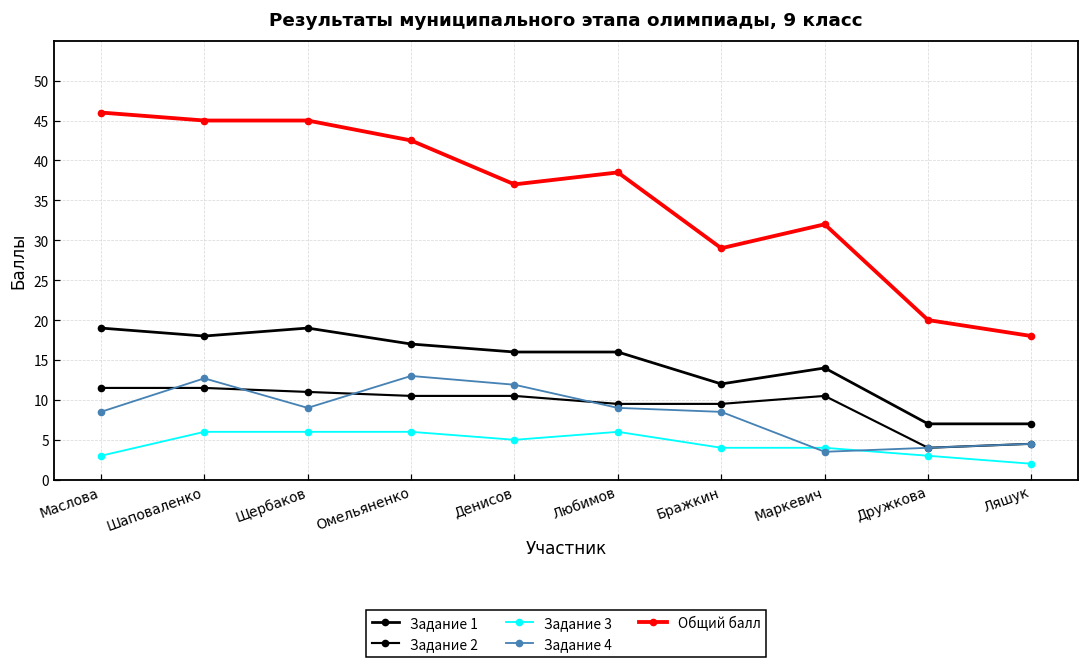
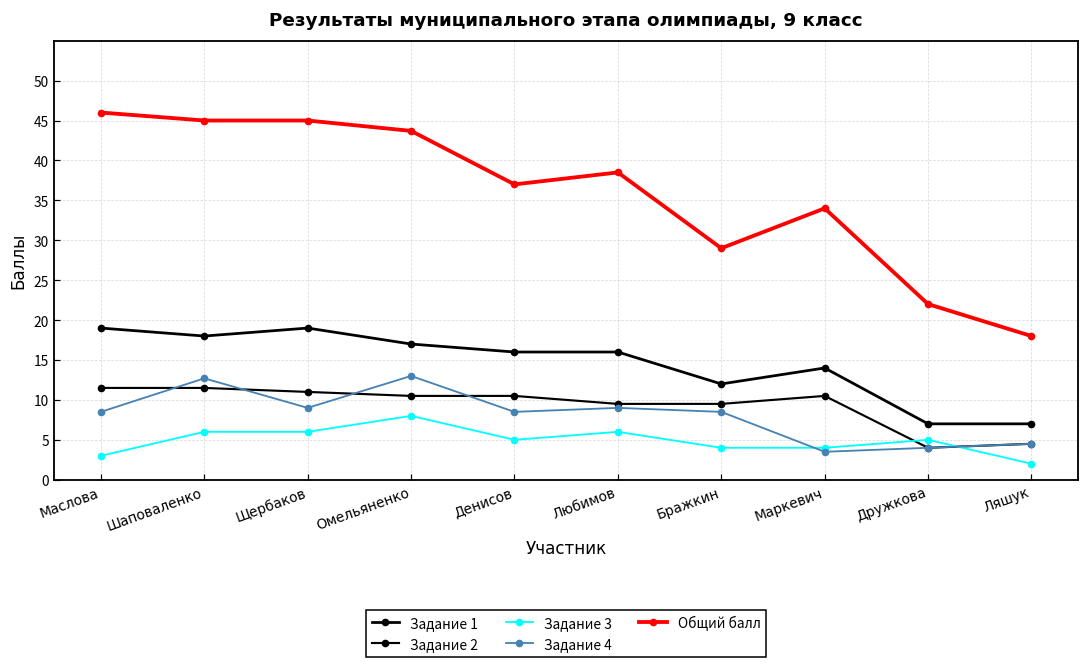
Задание 3, Омельяненко: 6 -> 8
Общий балл, Омельяненко: 43 -> 44
Задание 4, Денисов: 12 -> 9
Общий балл, Маркевич: 32 -> 34
Задание 3, Дружкова: 3 -> 5
Общий балл, Дружкова: 20 -> 22
